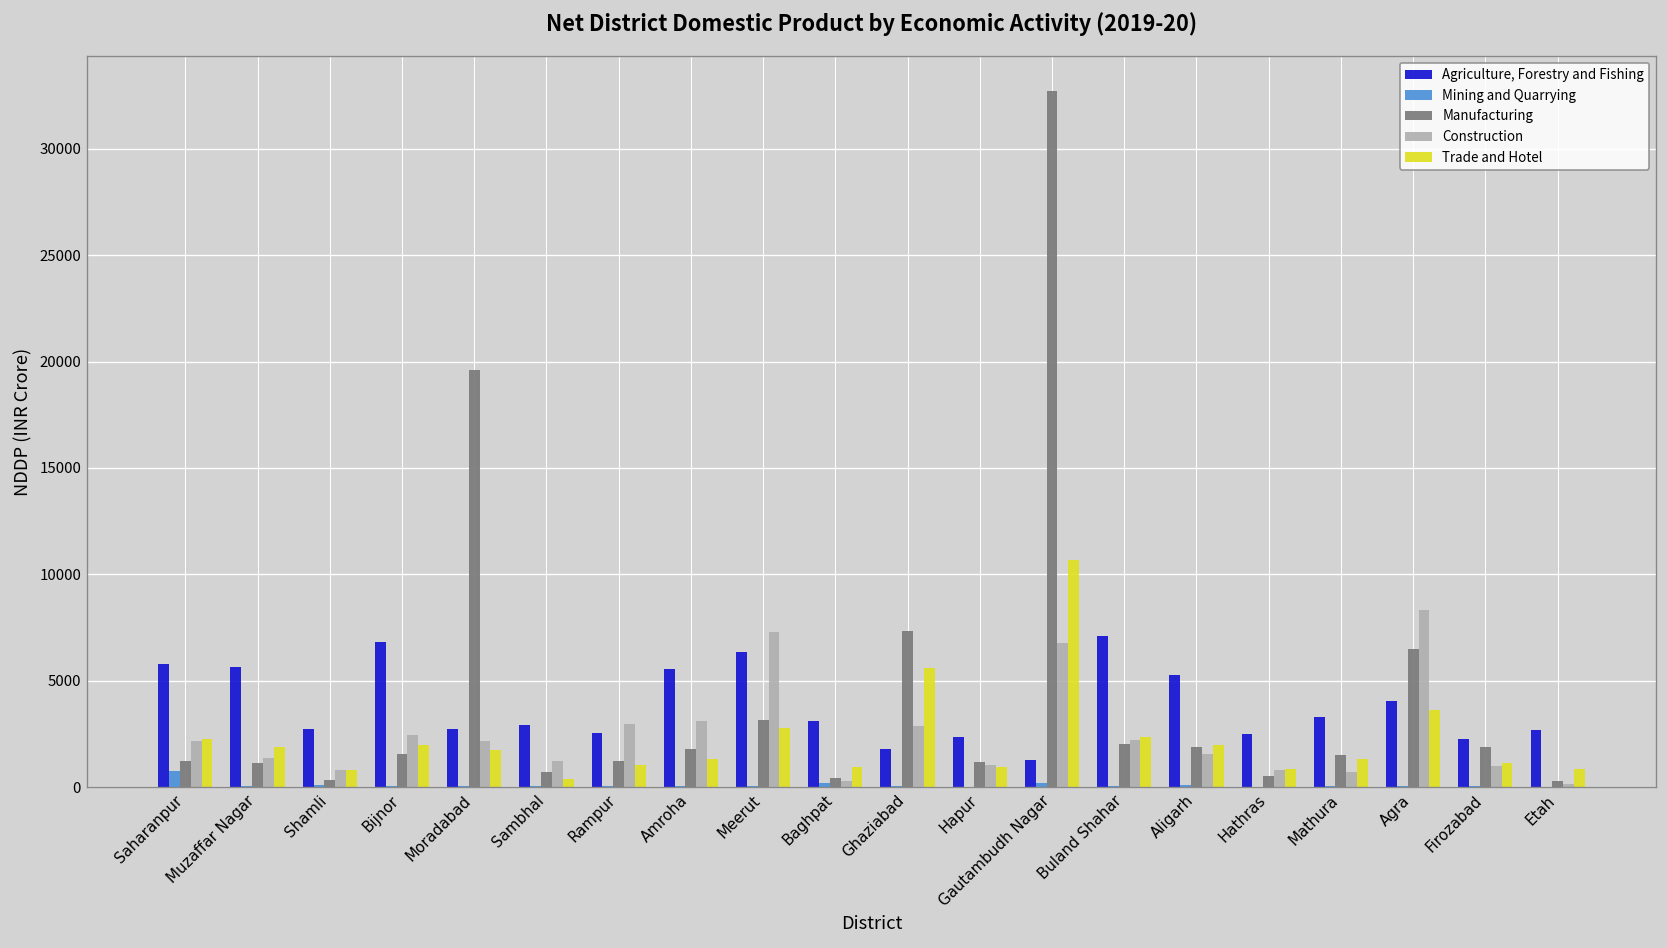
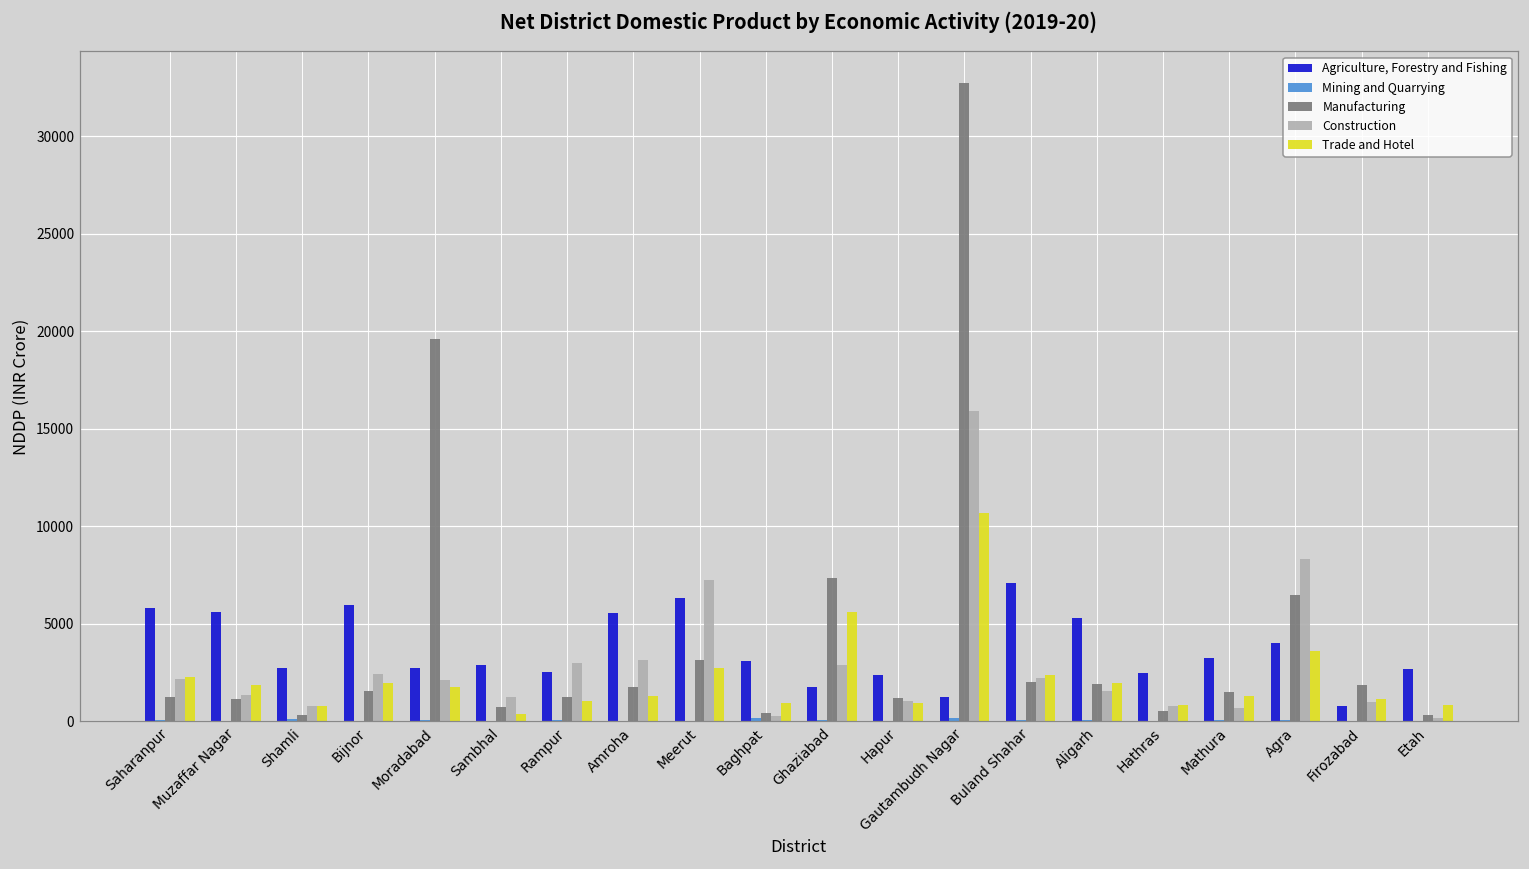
Mining and Quarrying, Saharanpur: 800 -> 100
Agriculture, Forestry and Fishing, Bijnor: 6800 -> 6000
Construction, Gautambudh Nagar: 6800 -> 15900
Agriculture, Forestry and Fishing, Firozabad: 2300 -> 800
